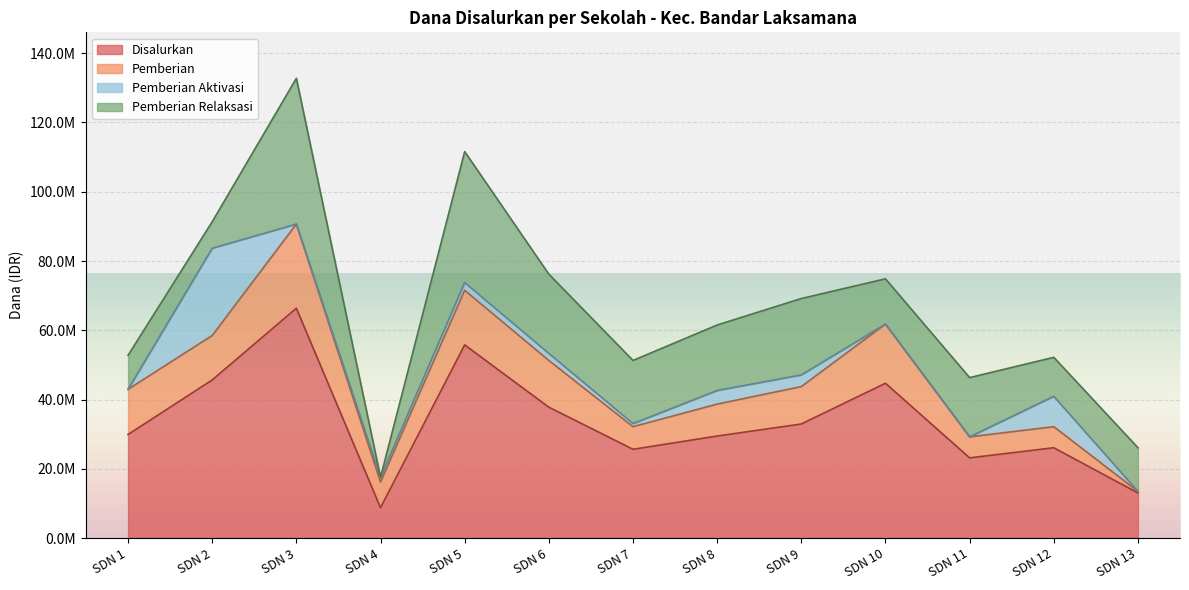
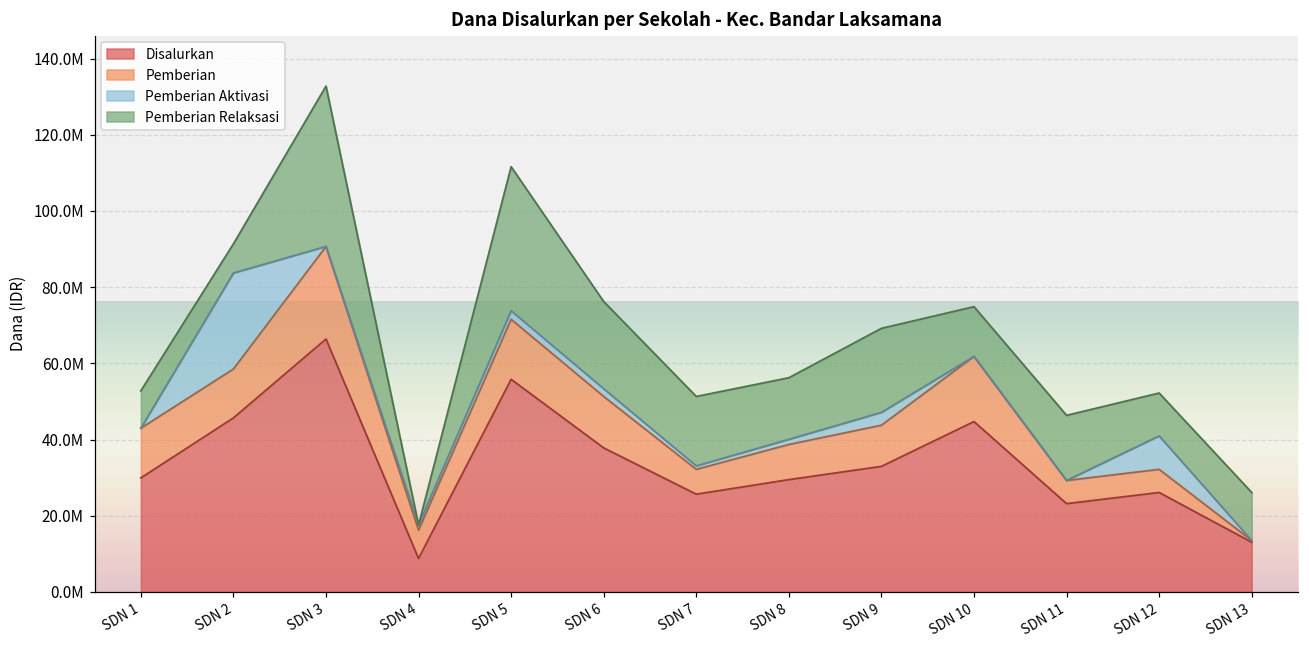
Pemberian Aktivasi, SDN 8: 4000000 -> 1000000
Pemberian Relaksasi, SDN 8: 19000000 -> 16000000
